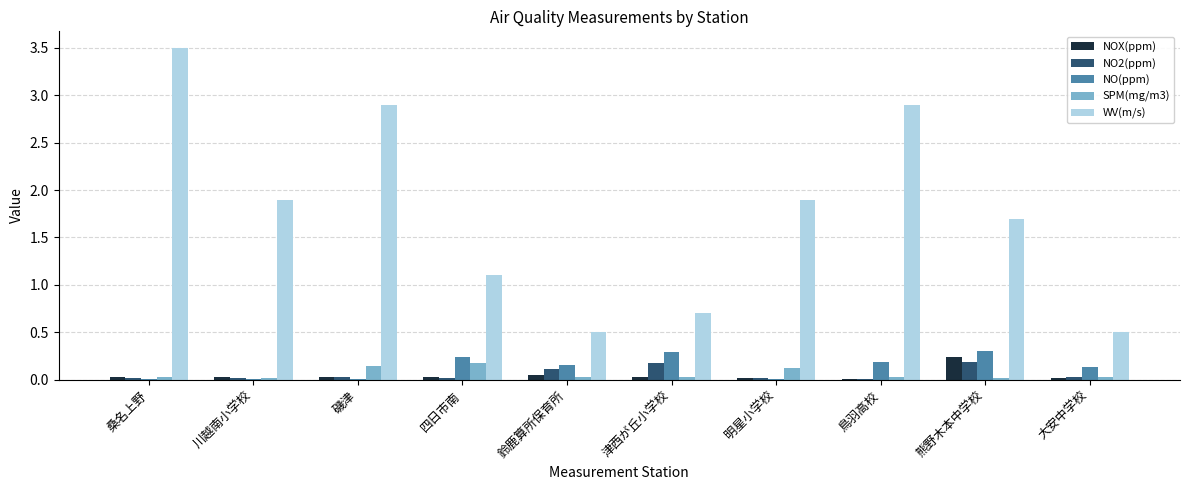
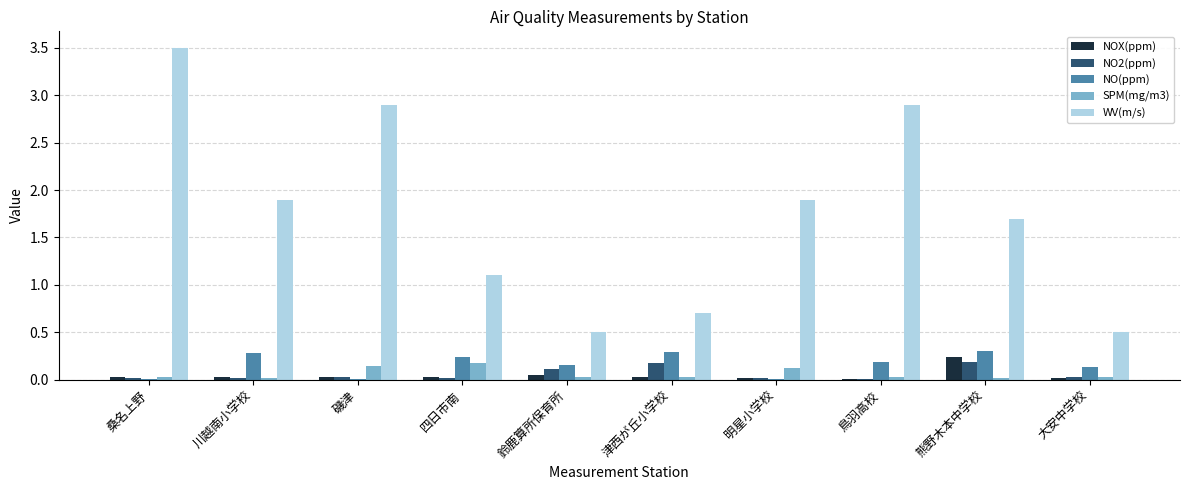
NO(ppm), 川越南小学校: 0.0 -> 0.3
